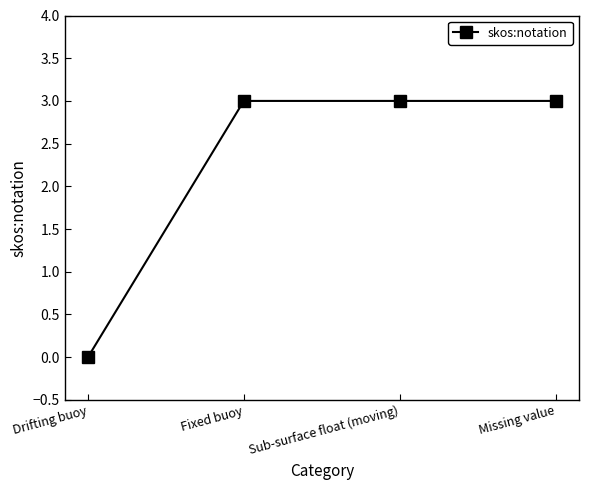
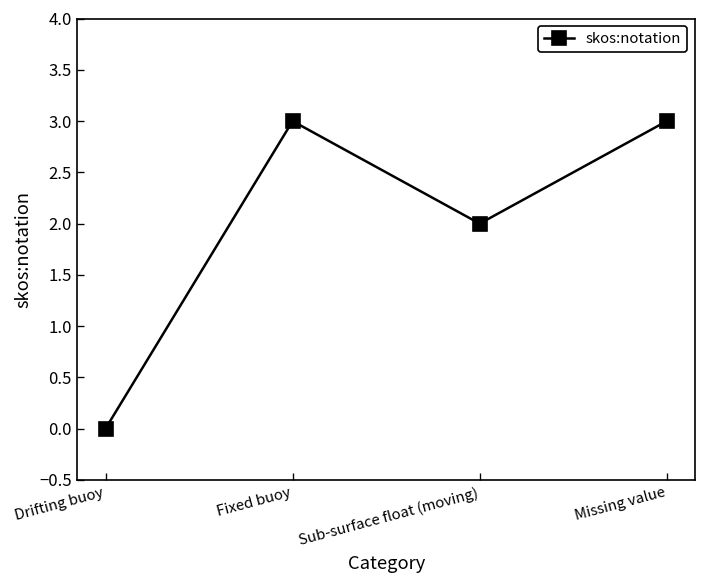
Sub-surface float (moving): 3 -> 2
